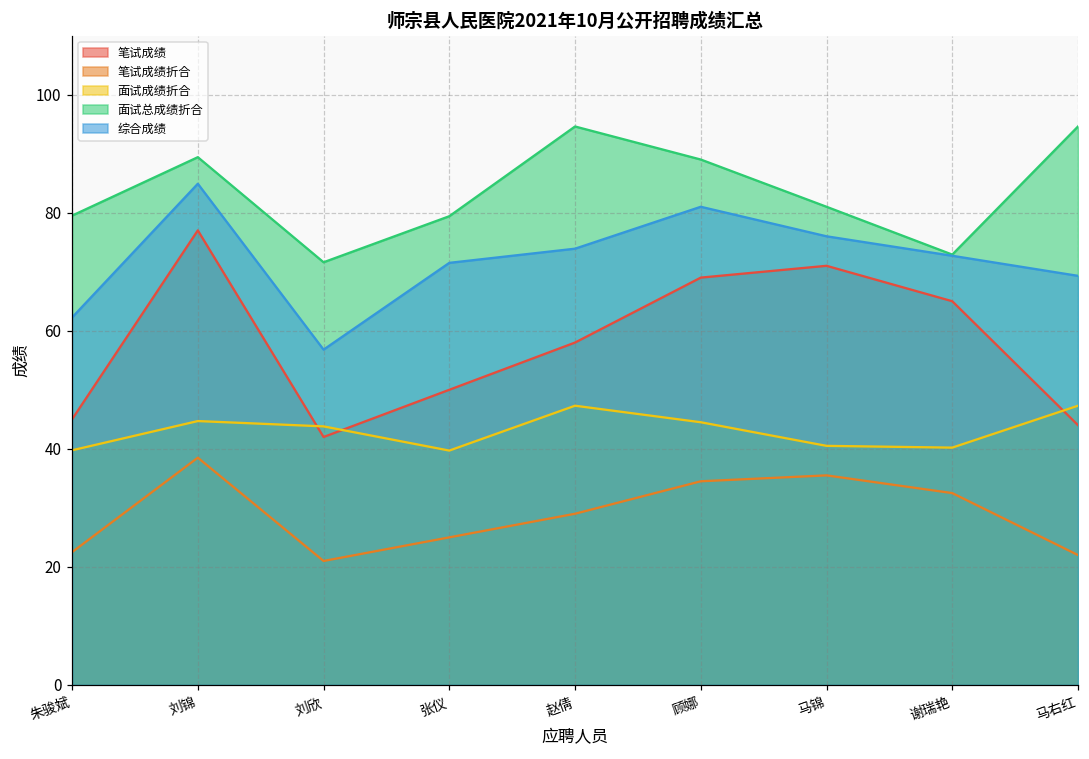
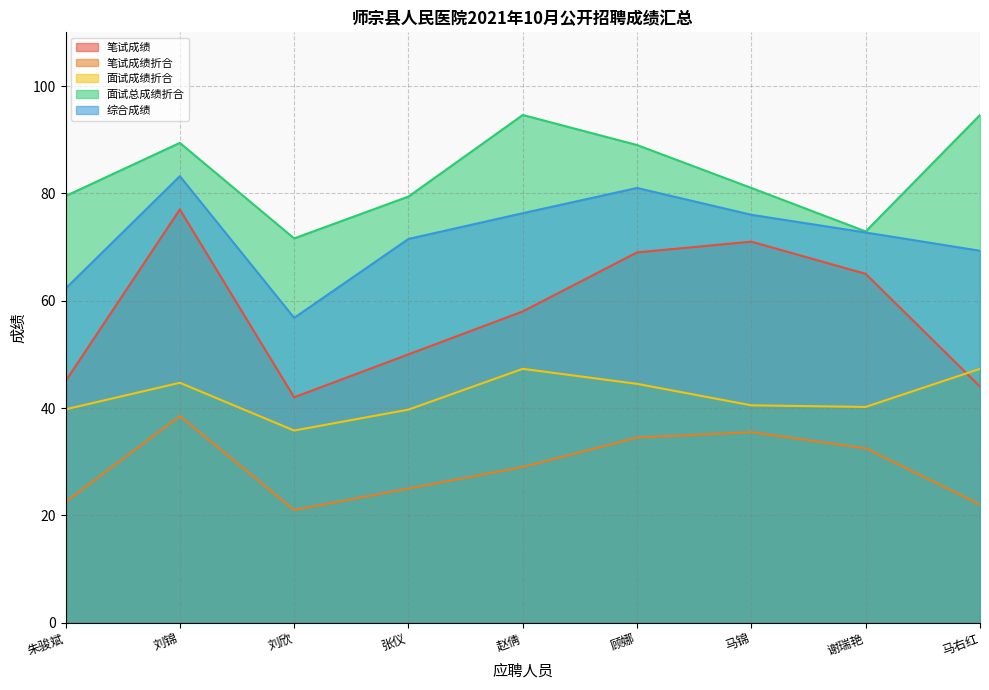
综合成绩, 刘锦: 85 -> 83
面试成绩折合, 刘欣: 44 -> 36
综合成绩, 赵倩: 74 -> 76
